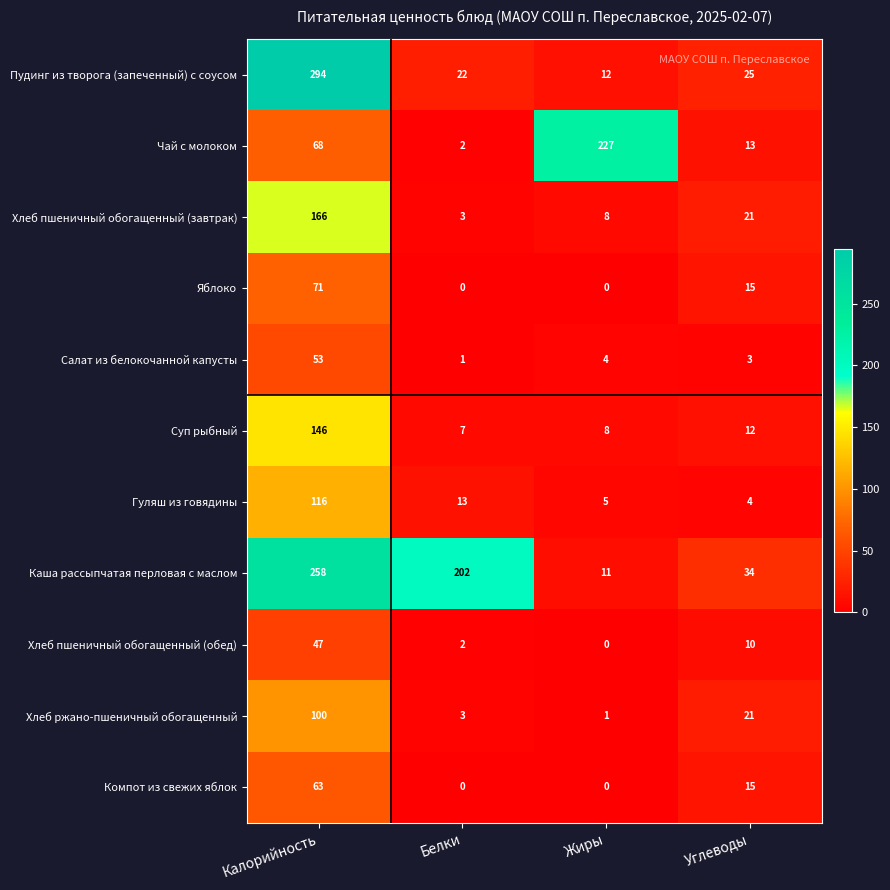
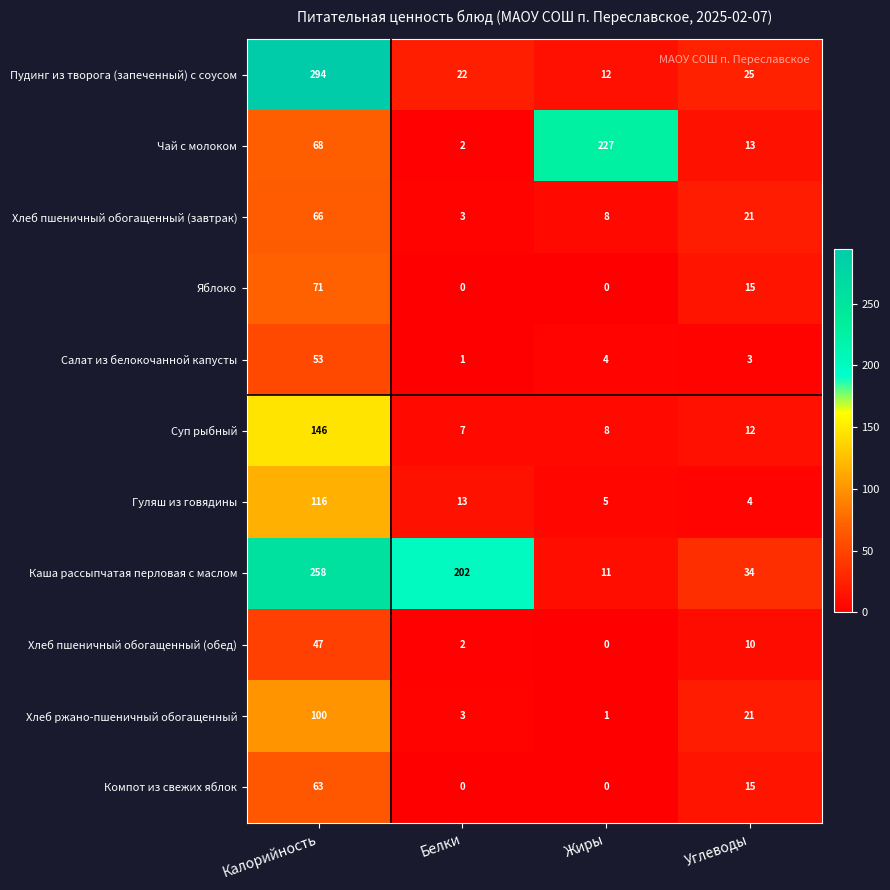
Хлеб пшеничный обогащенный (завтрак), Калорийность: 166 -> 66
